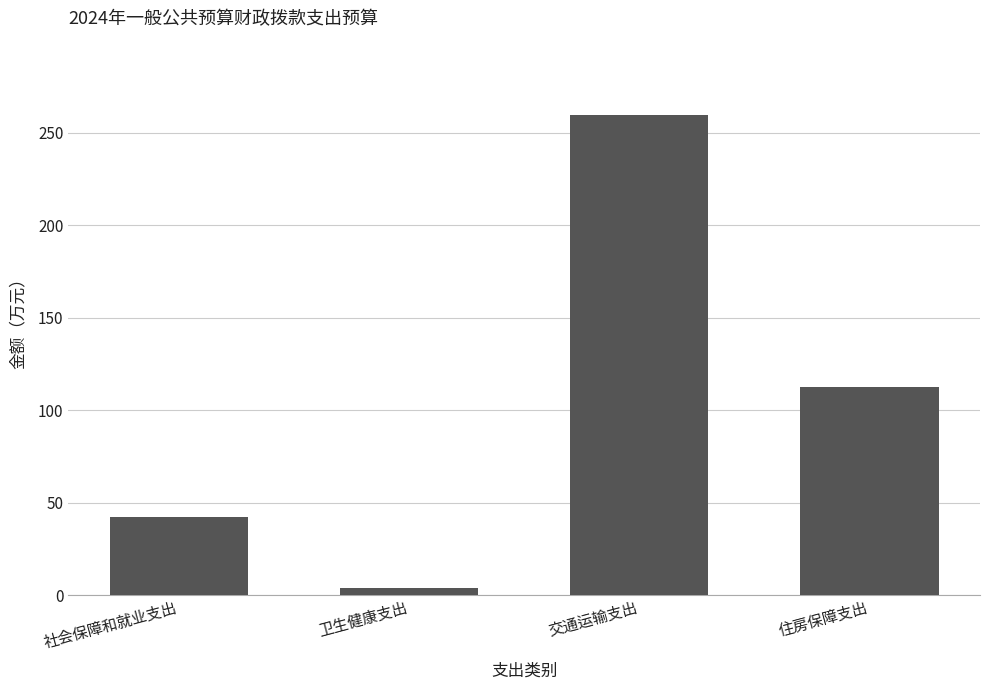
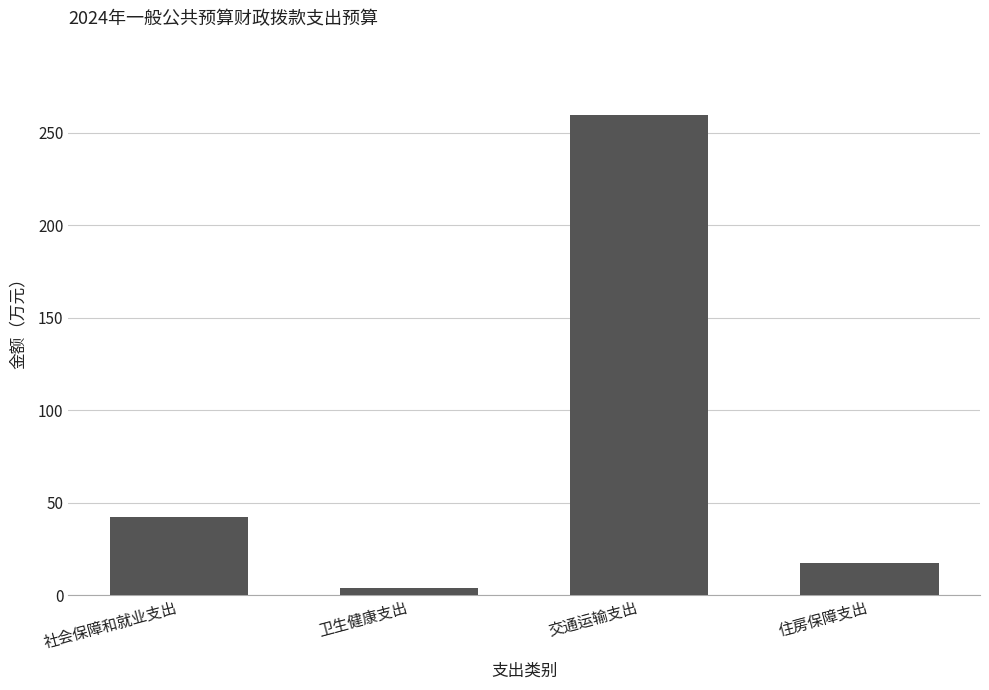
住房保障支出: 112 -> 17
